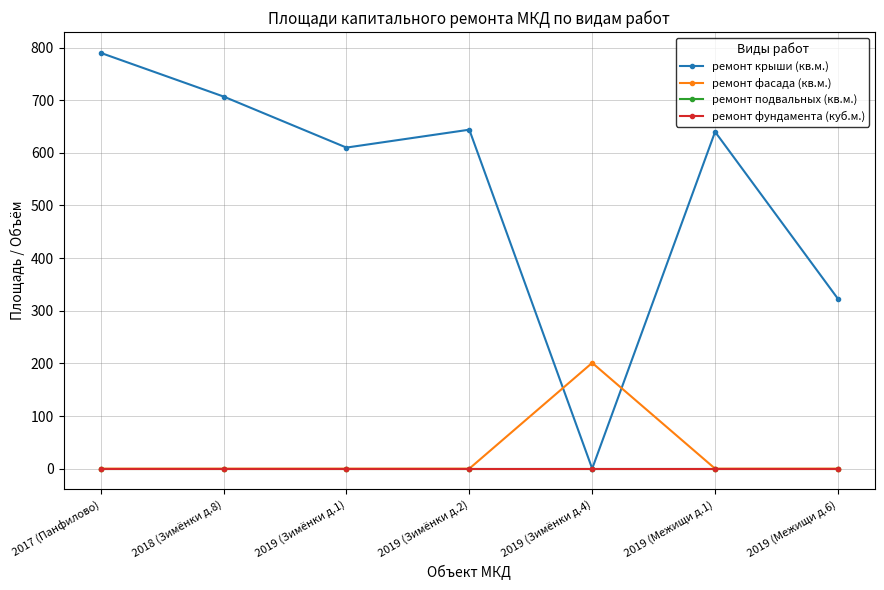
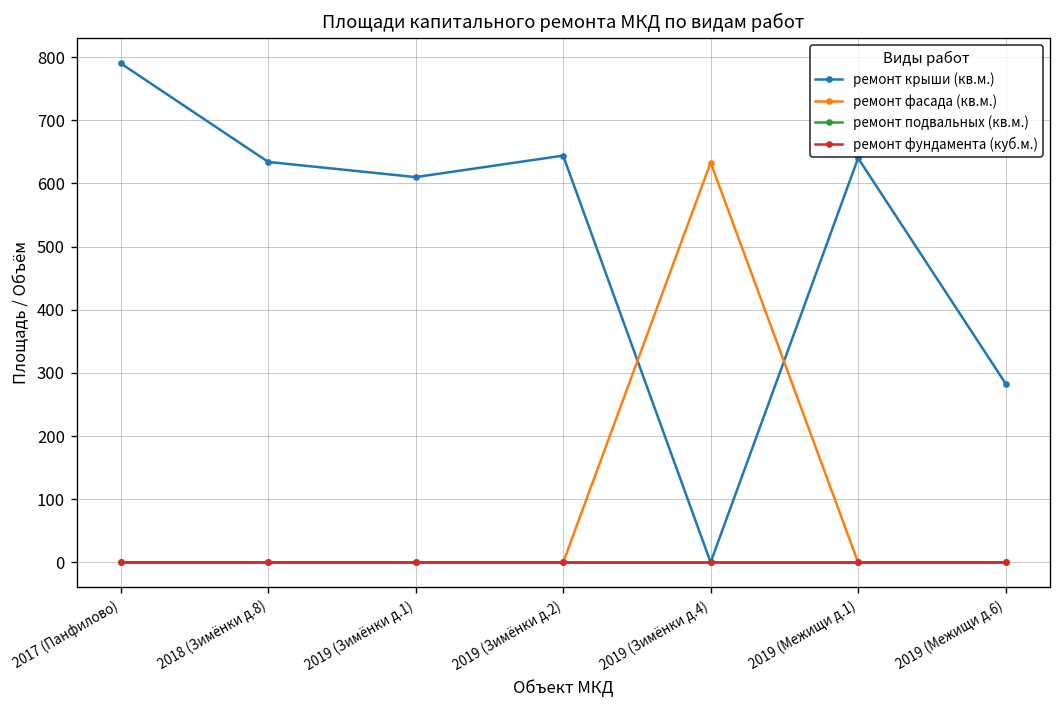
ремонт крыши (кв.м.), 2018 (Зимёнки д.8): 710 -> 630
ремонт фасада (кв.м.), 2019 (Зимёнки д.4): 200 -> 630
ремонт крыши (кв.м.), 2019 (Межищи д.6): 320 -> 280
